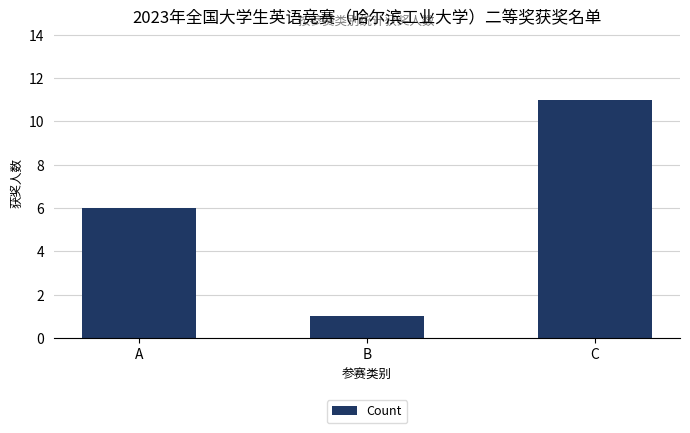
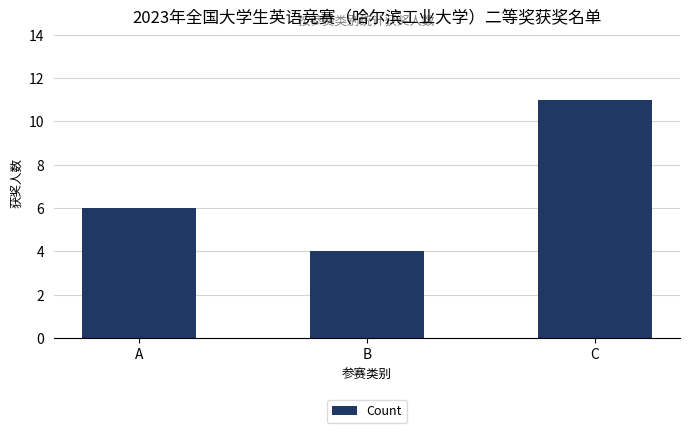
B: 1 -> 4
